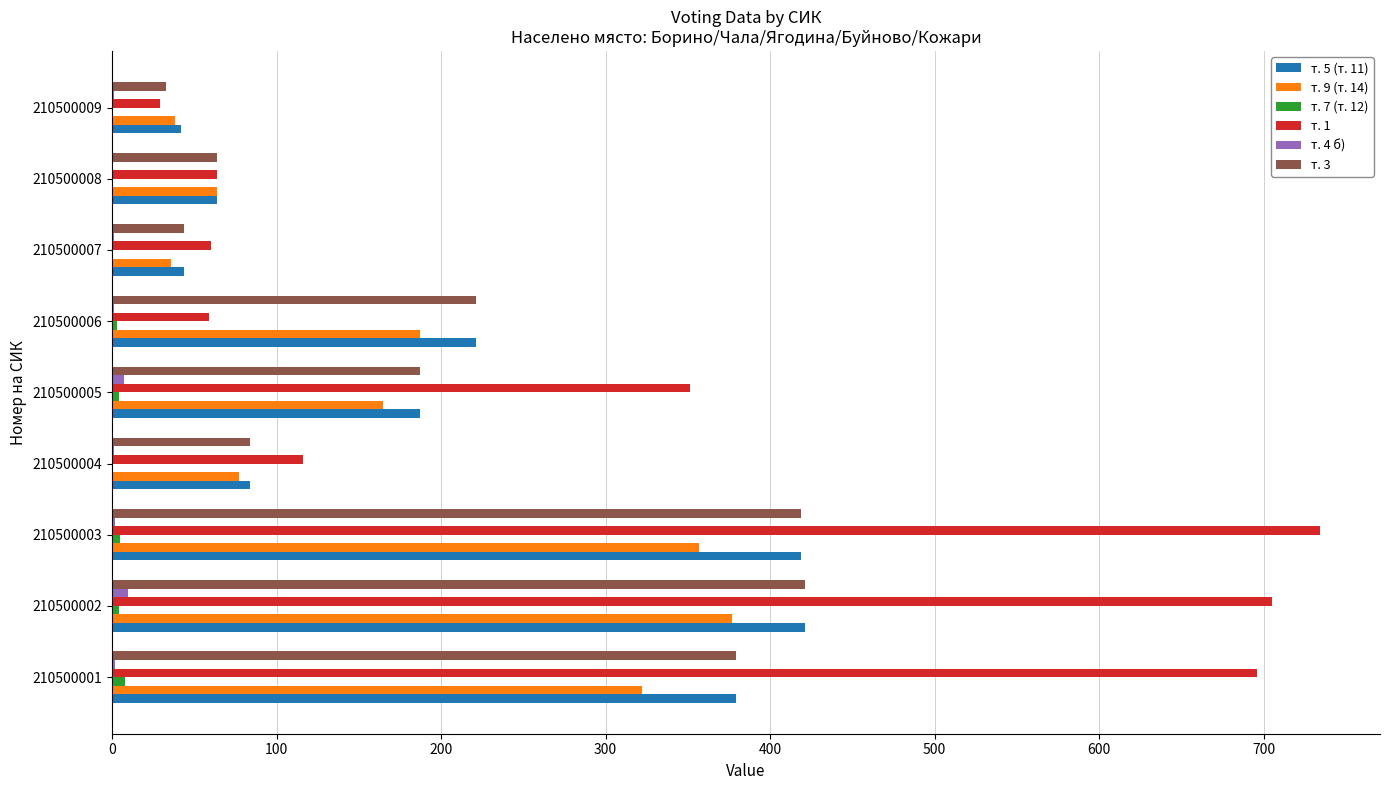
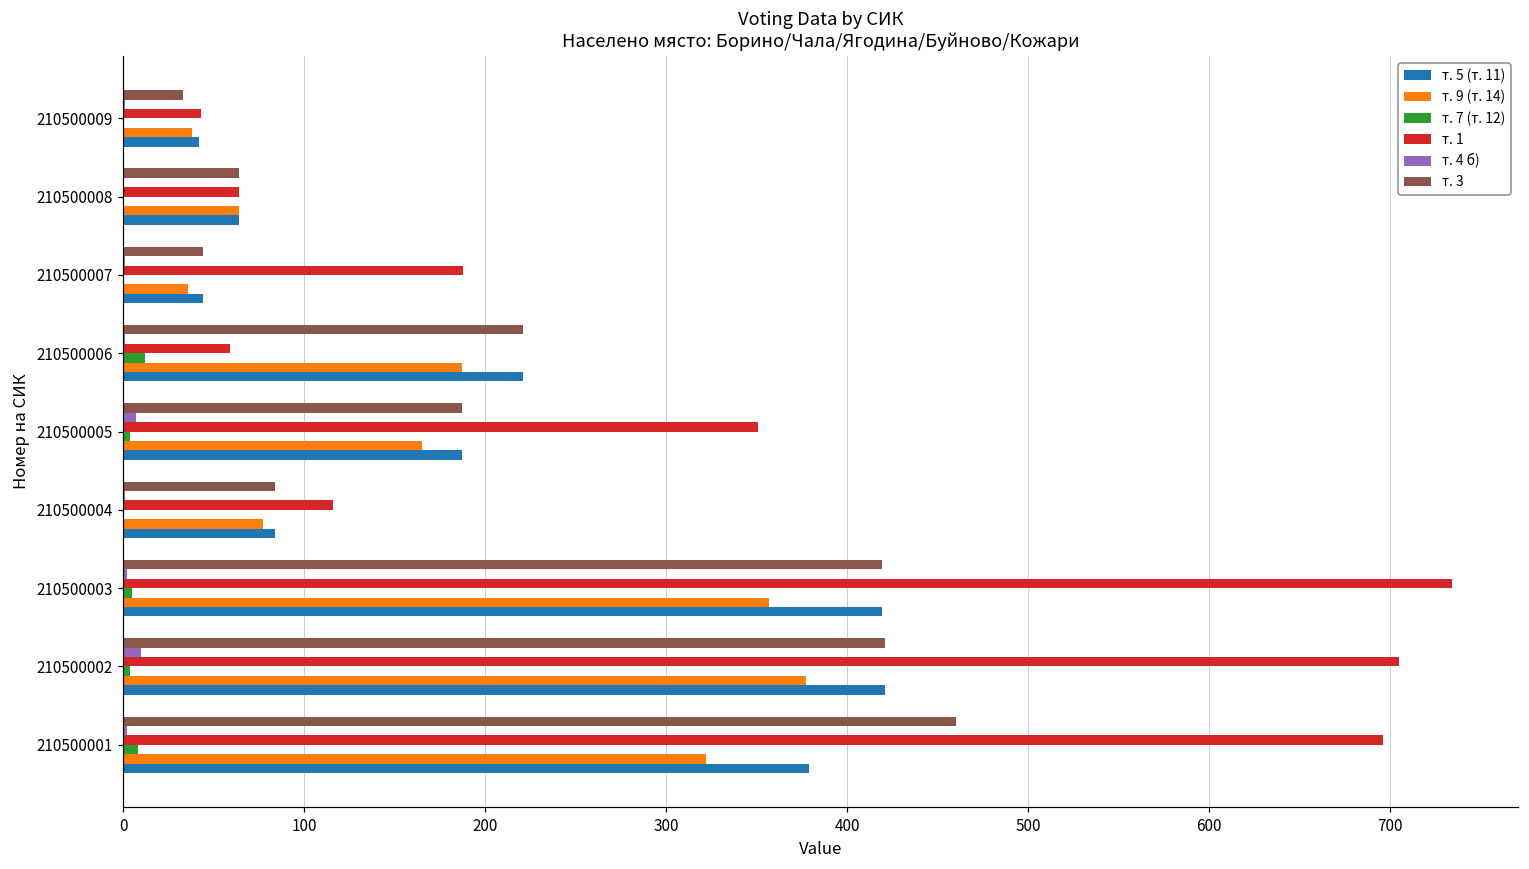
т. 1, 210500009: 29 -> 43
т. 1, 210500007: 60 -> 188
т. 7 (т. 12), 210500006: 3 -> 12
т. 3, 210500001: 379 -> 460
